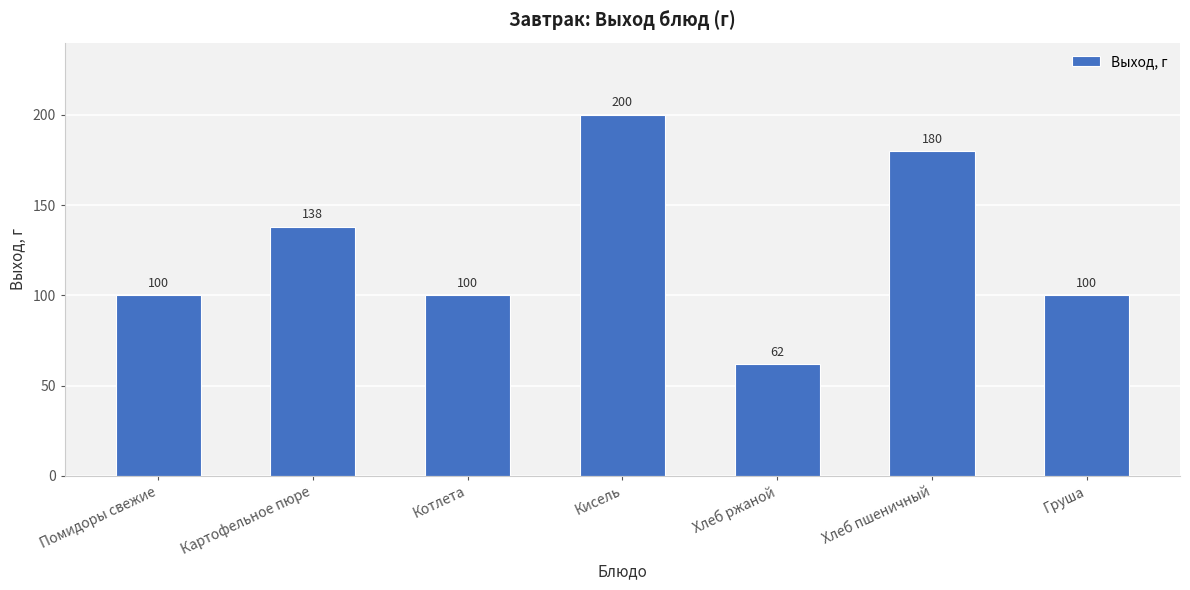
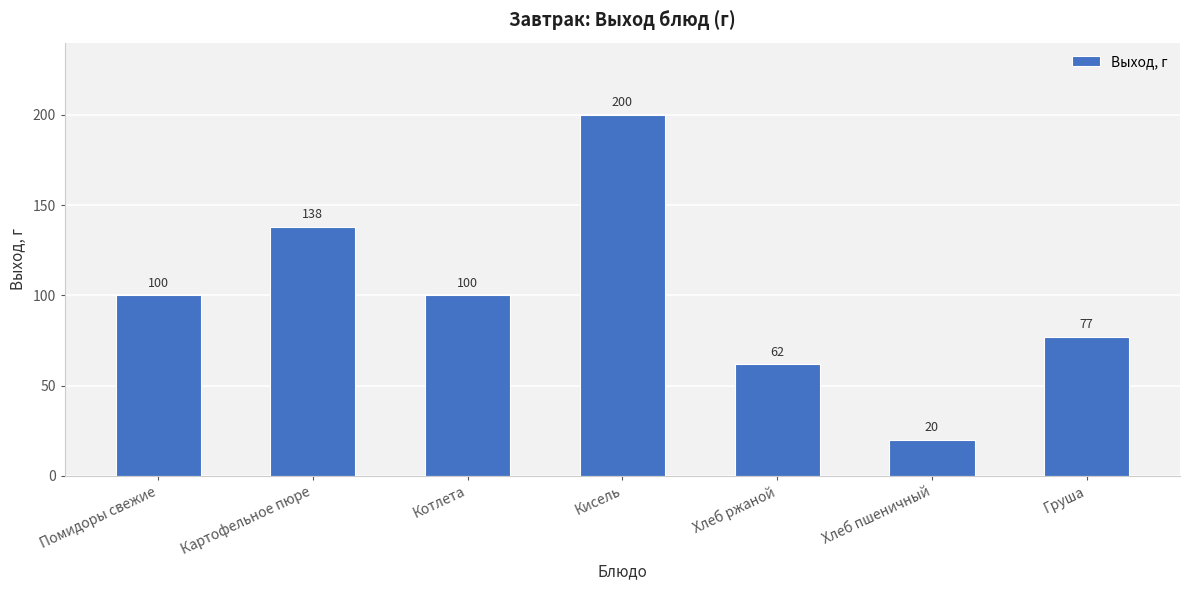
Хлеб пшеничный: 180 -> 20
Груша: 100 -> 77
